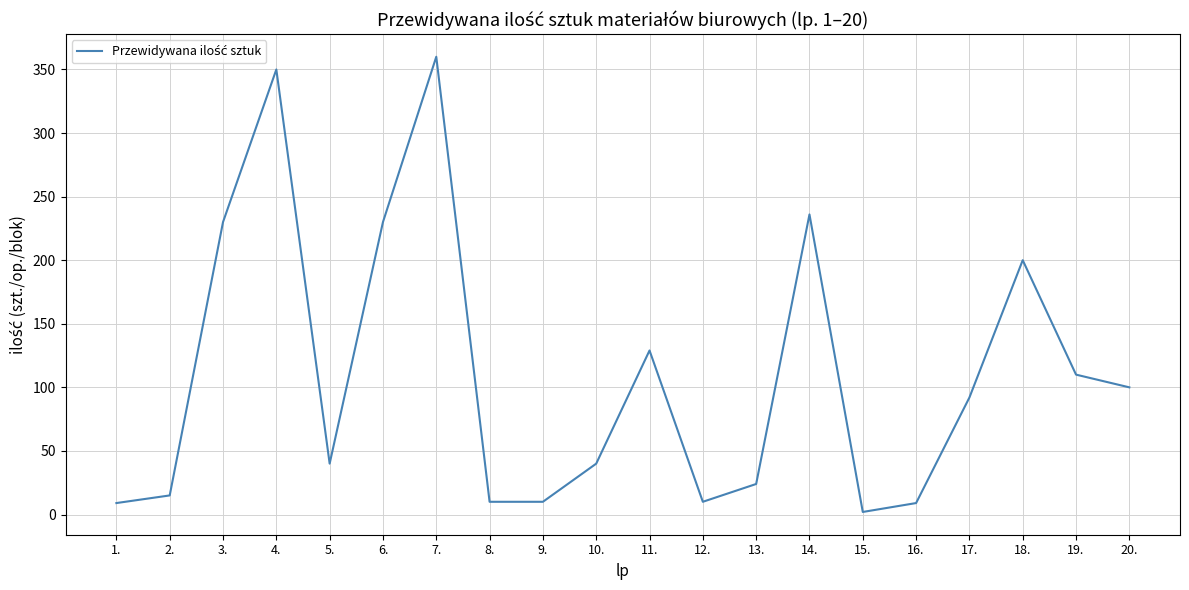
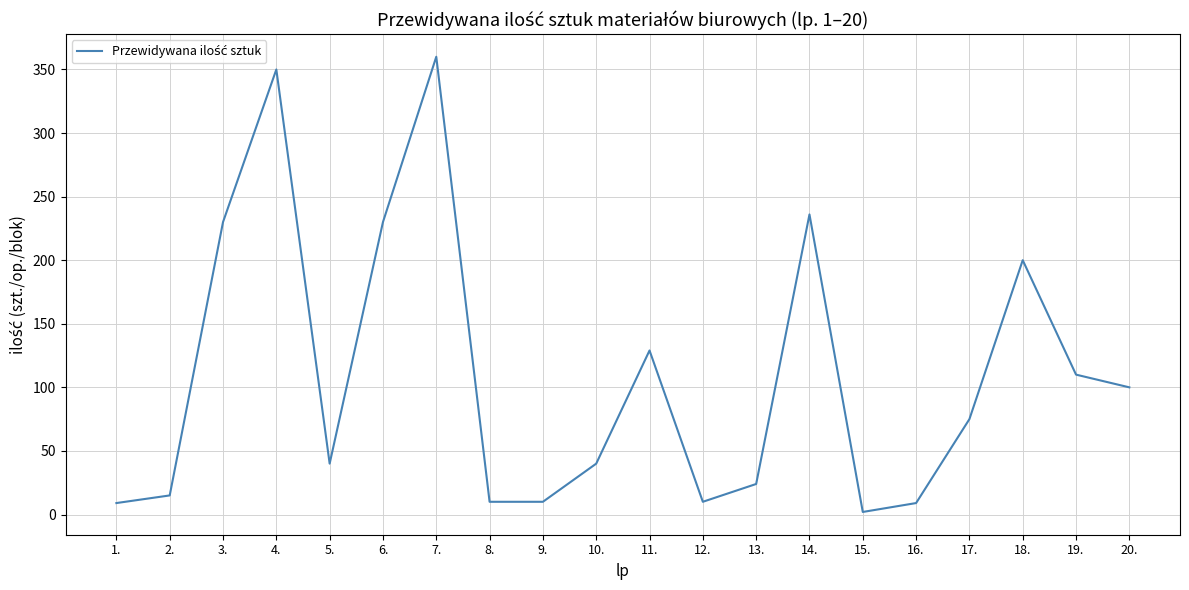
17.: 92 -> 75
